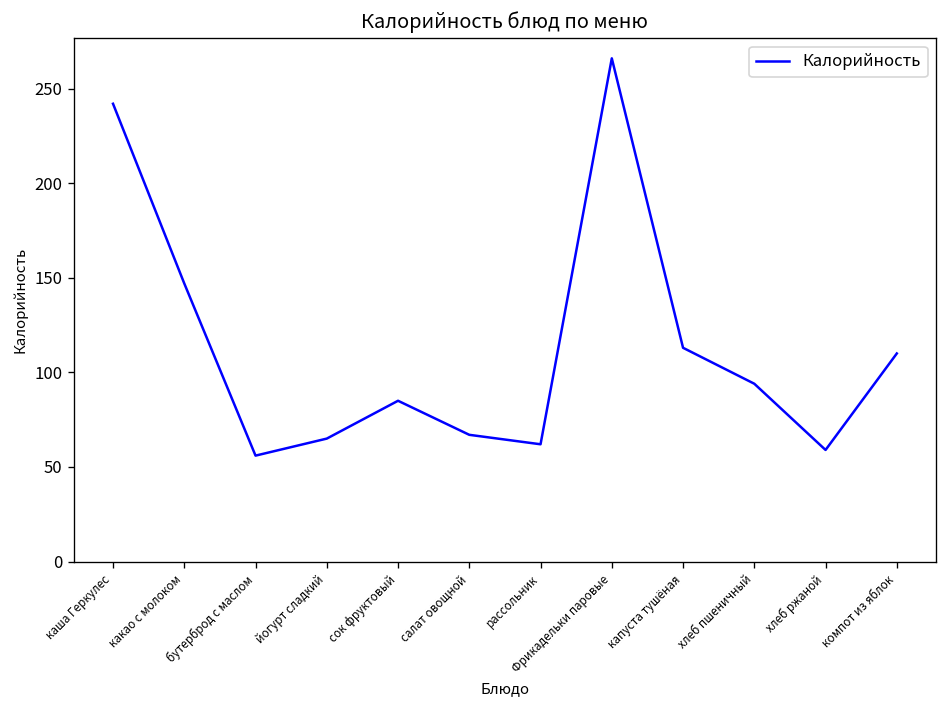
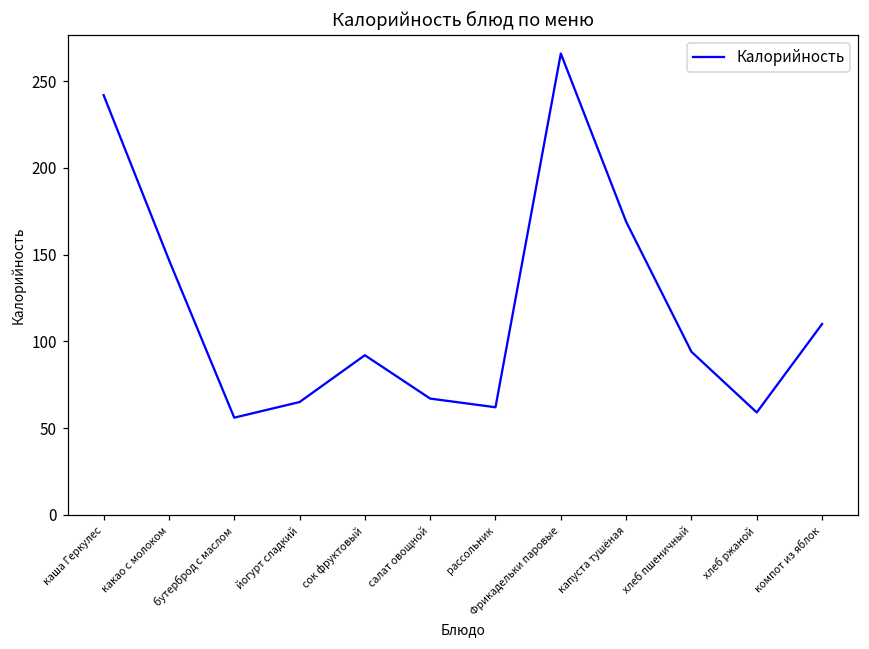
сок фруктовый: 85 -> 92
капуста тушёная: 113 -> 169
